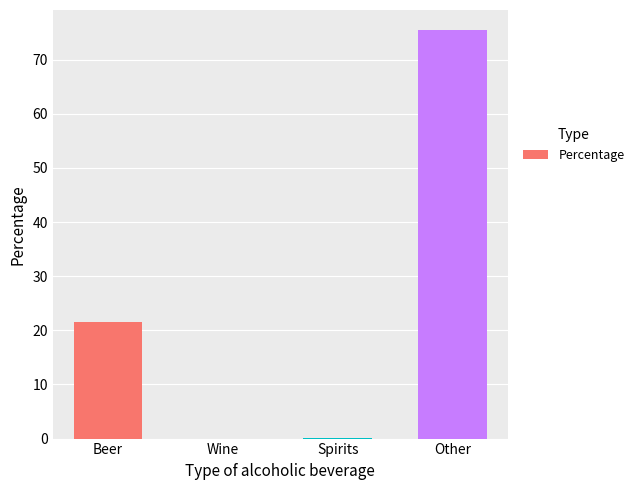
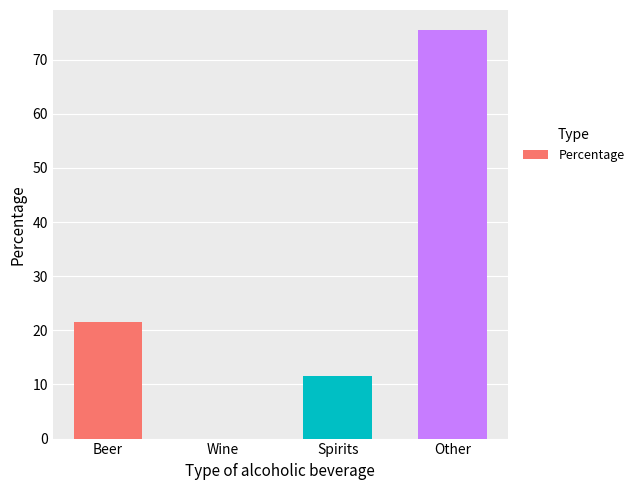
Spirits: 0 -> 12
